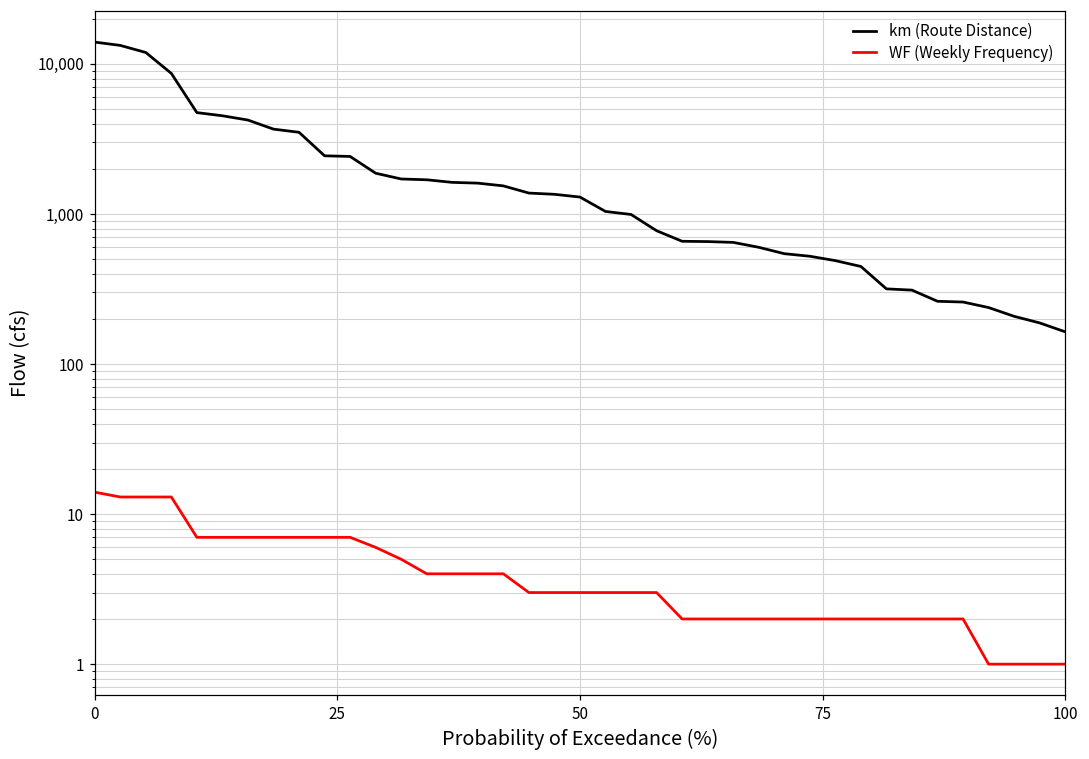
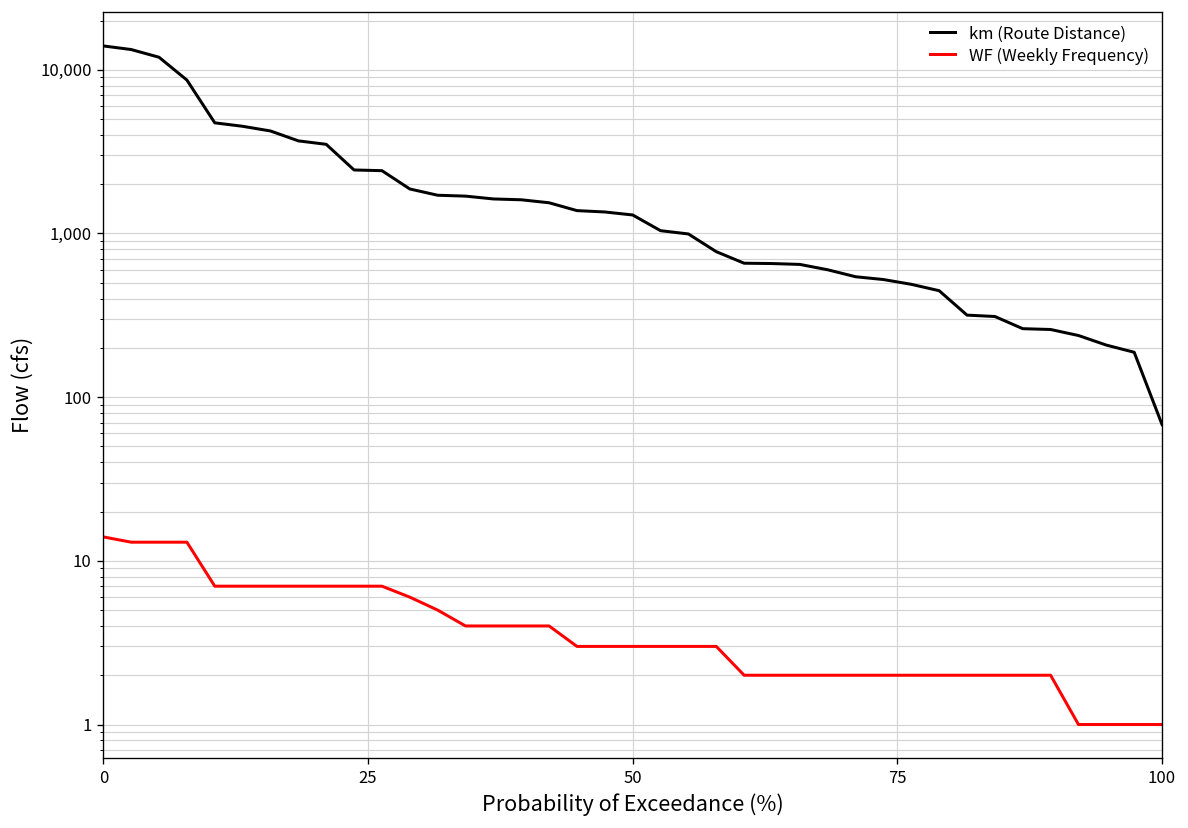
km (Route Distance), 100: 160 -> 70
